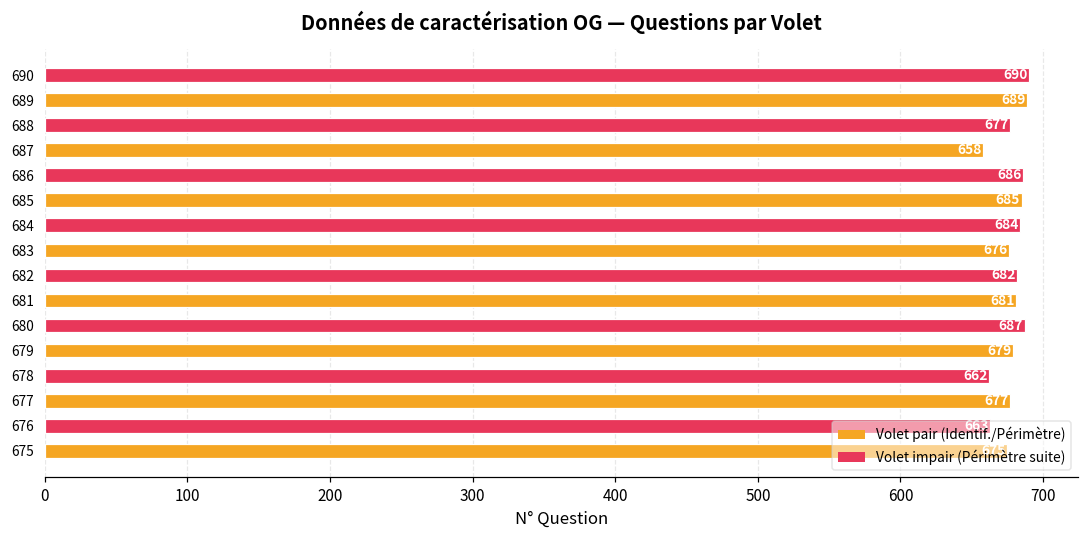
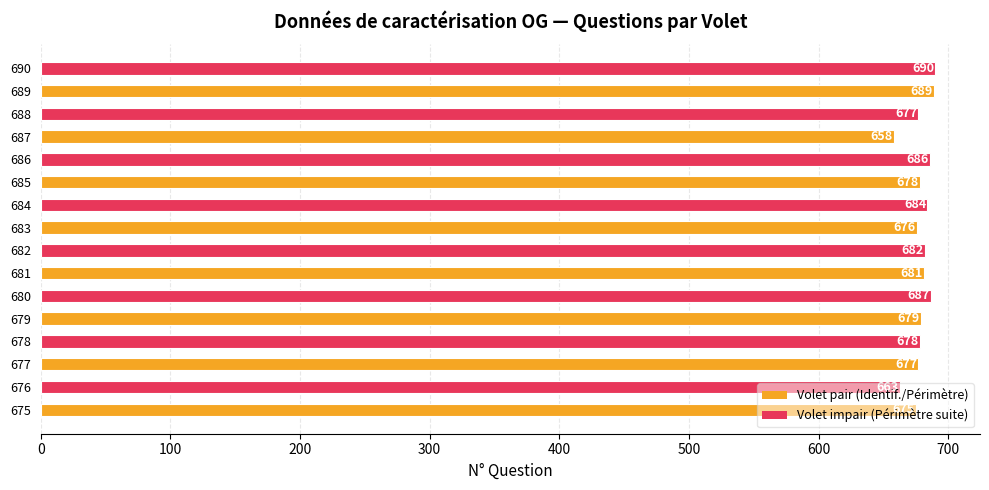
685: 685 -> 678
678: 662 -> 678
